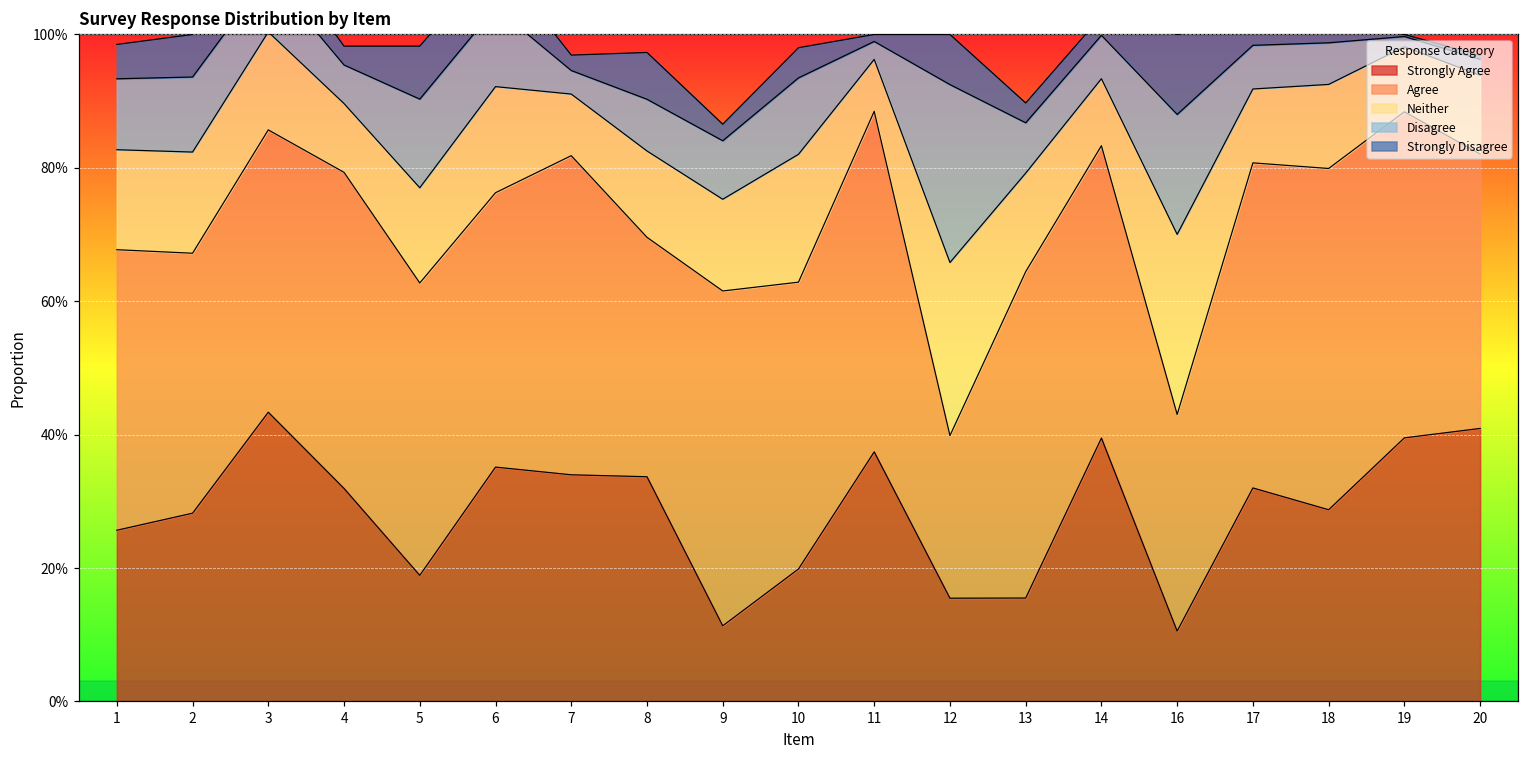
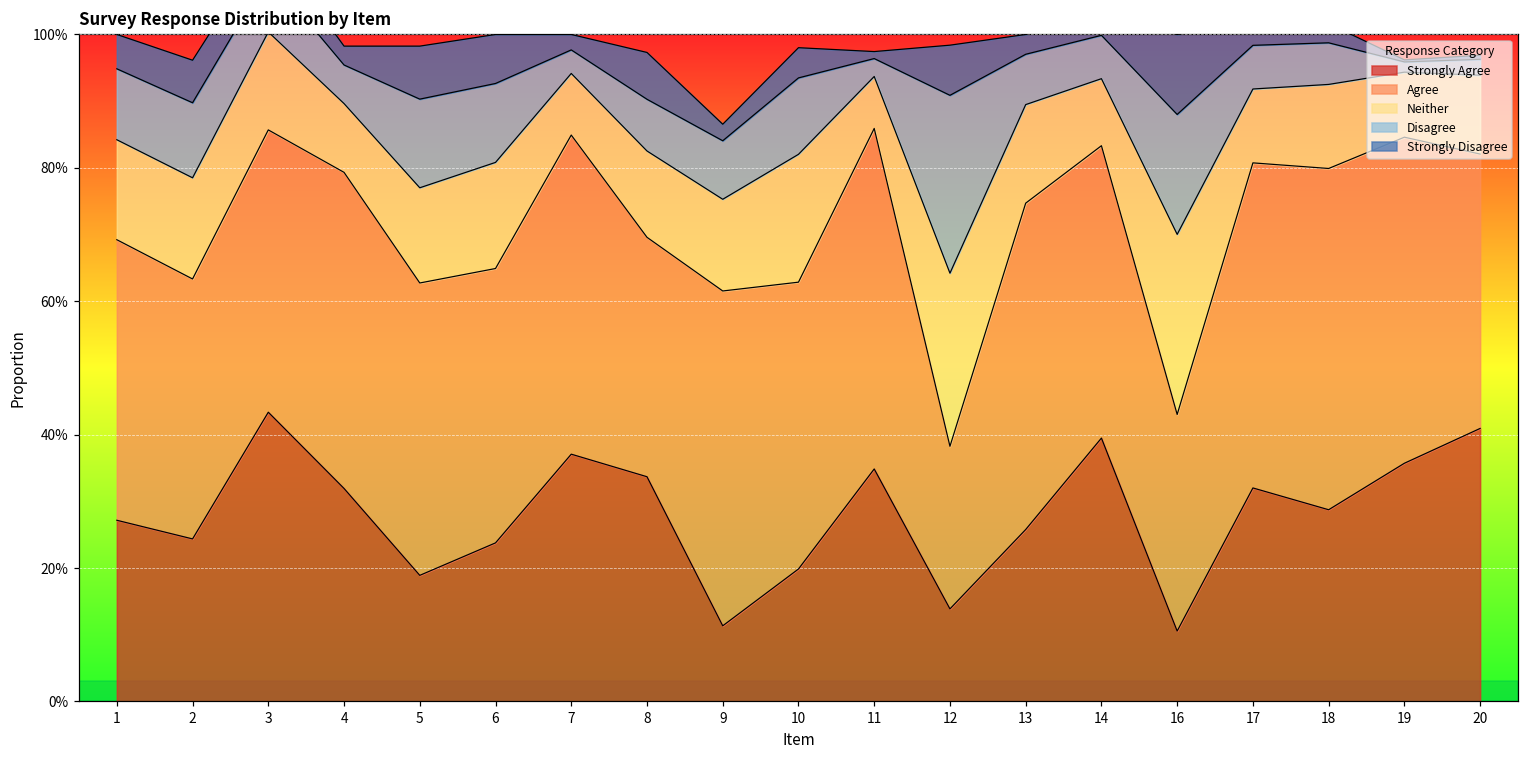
Strongly Agree, 1: 26% -> 27%
Strongly Agree, 2: 28% -> 24%
Strongly Agree, 6: 35% -> 24%
Strongly Agree, 7: 34% -> 37%
Strongly Agree, 11: 37% -> 35%
Strongly Agree, 12: 15% -> 14%
Strongly Agree, 13: 16% -> 26%
Strongly Agree, 19: 40% -> 36%
